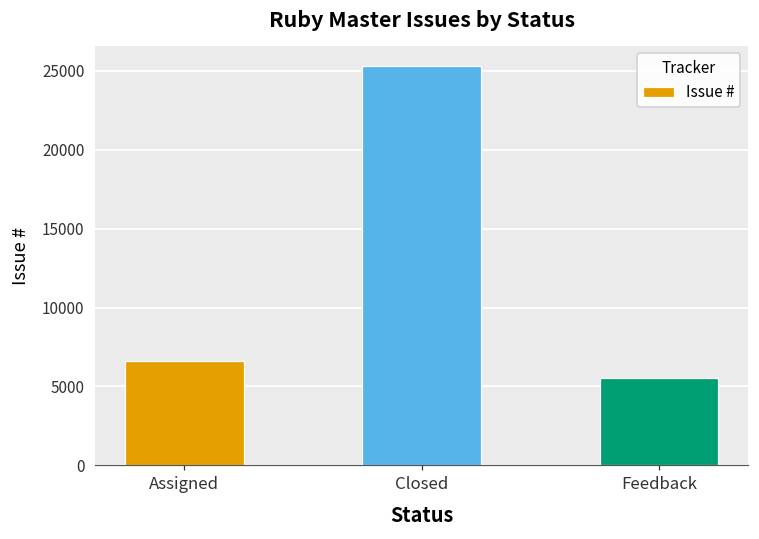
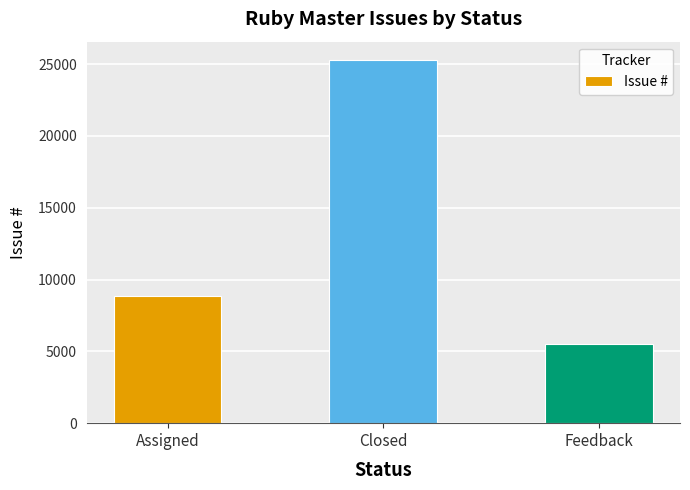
Assigned: 6600 -> 8900
